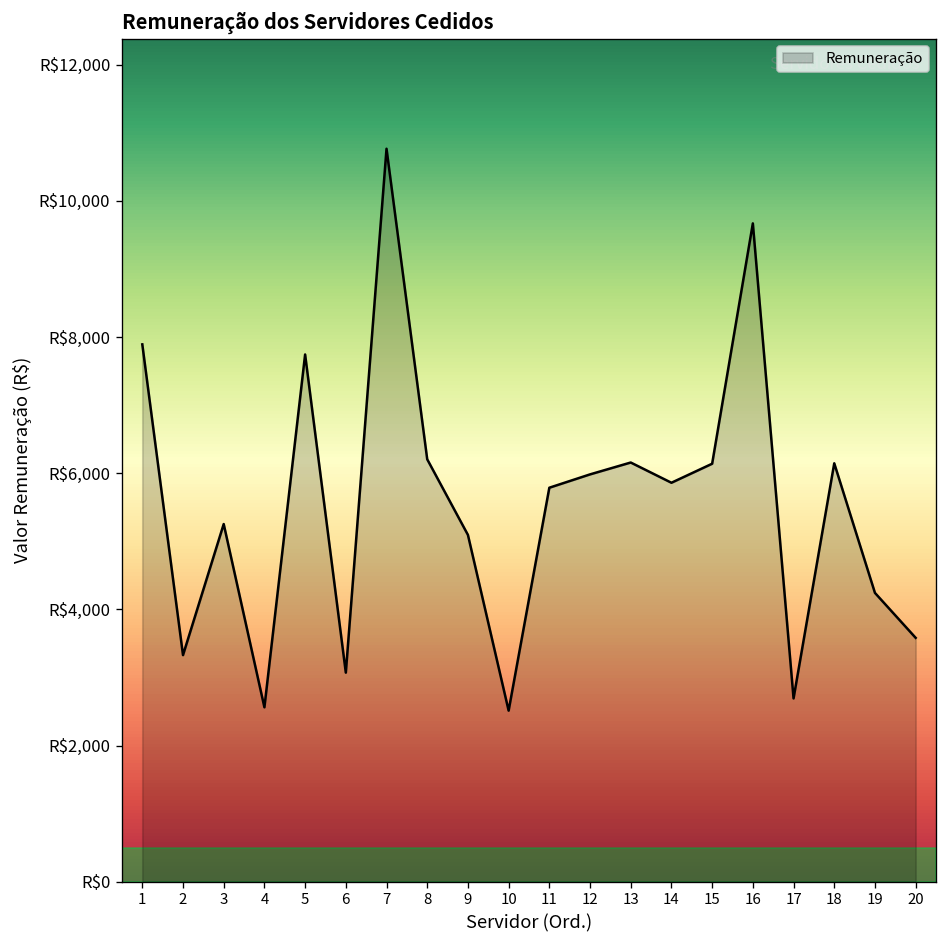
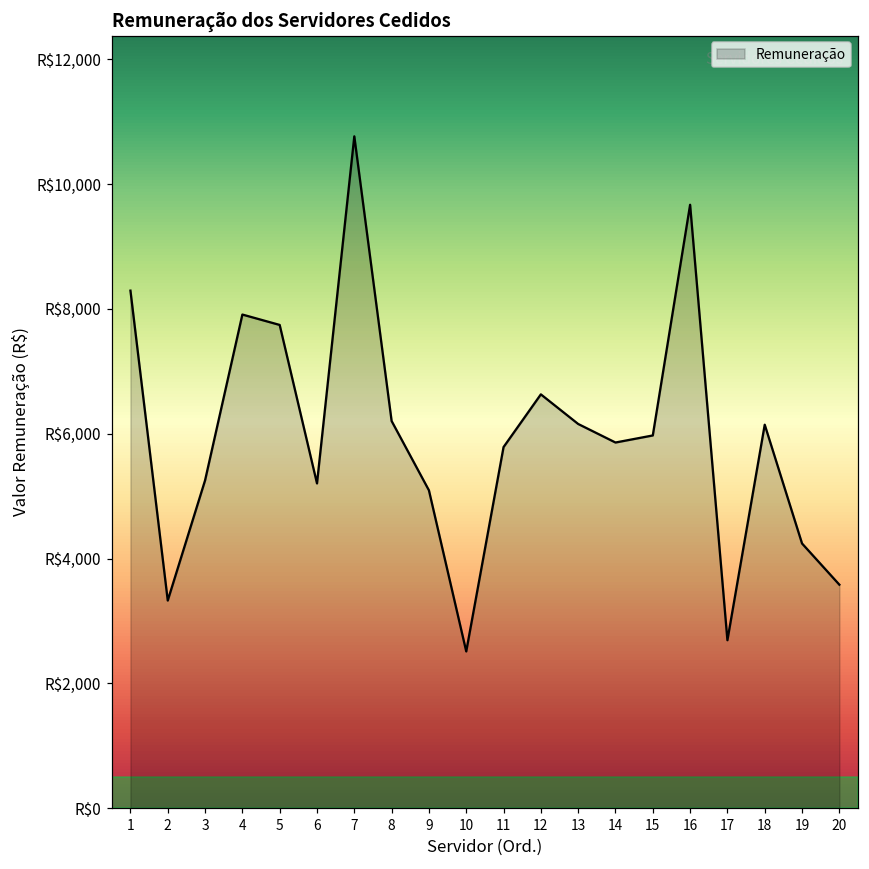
1: R$7,900 -> R$8,300
4: R$2,600 -> R$7,900
6: R$3,100 -> R$5,200
12: R$6,000 -> R$6,600
15: R$6,100 -> R$6,000
